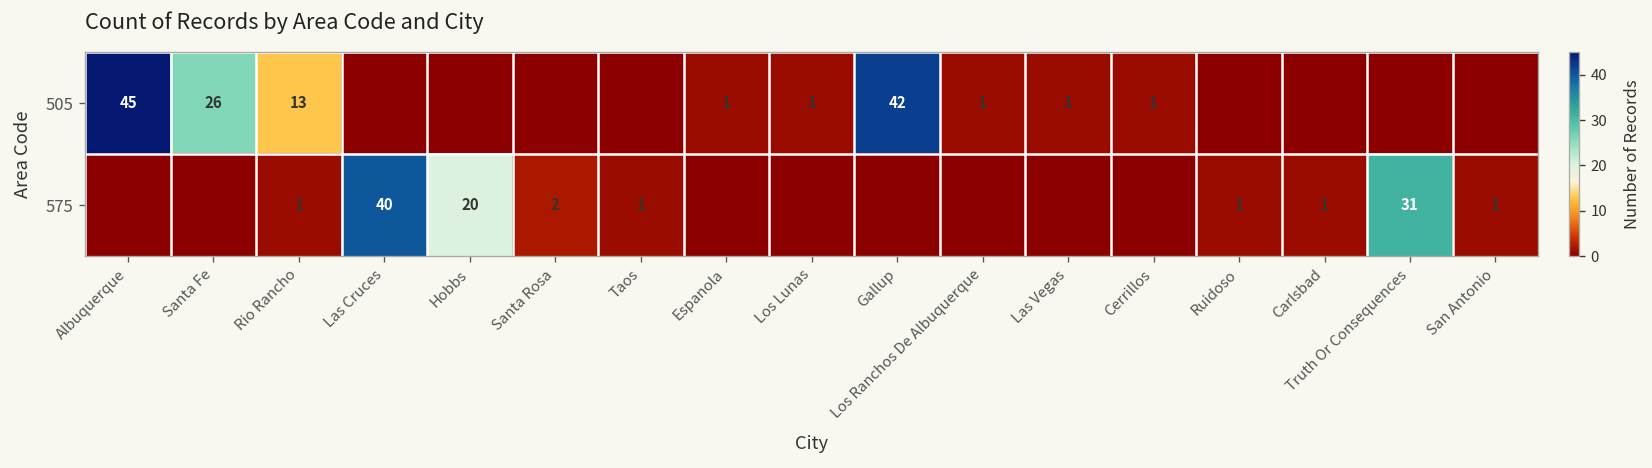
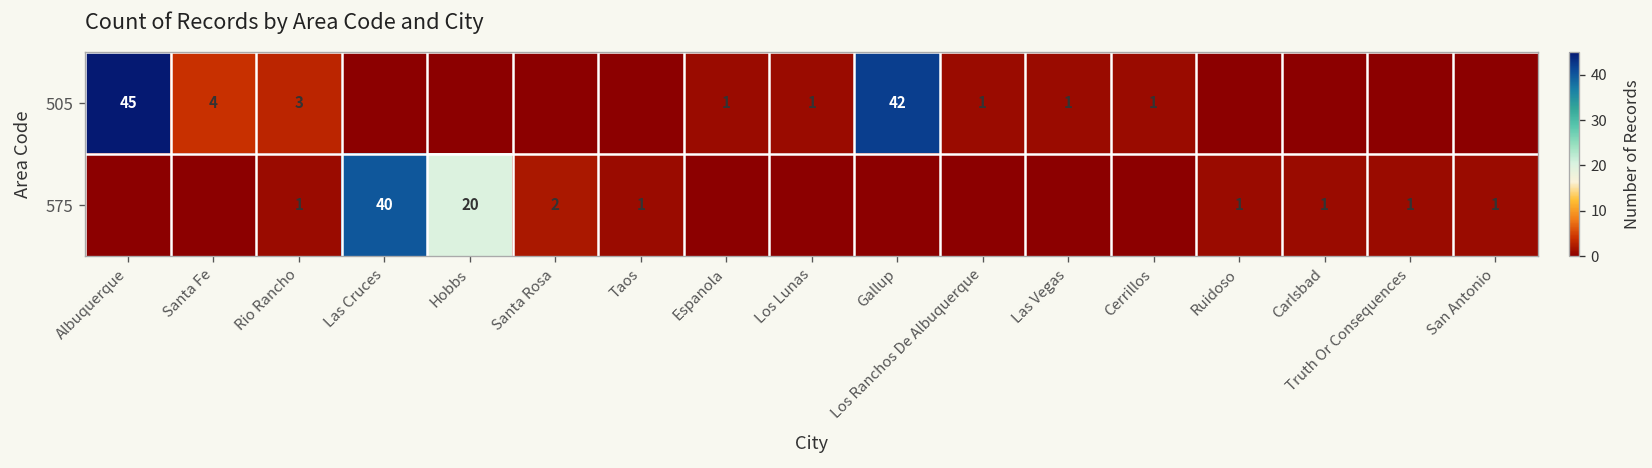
505, Santa Fe: 26 -> 4
505, Rio Rancho: 13 -> 3
575, Truth Or Consequences: 31 -> 1
